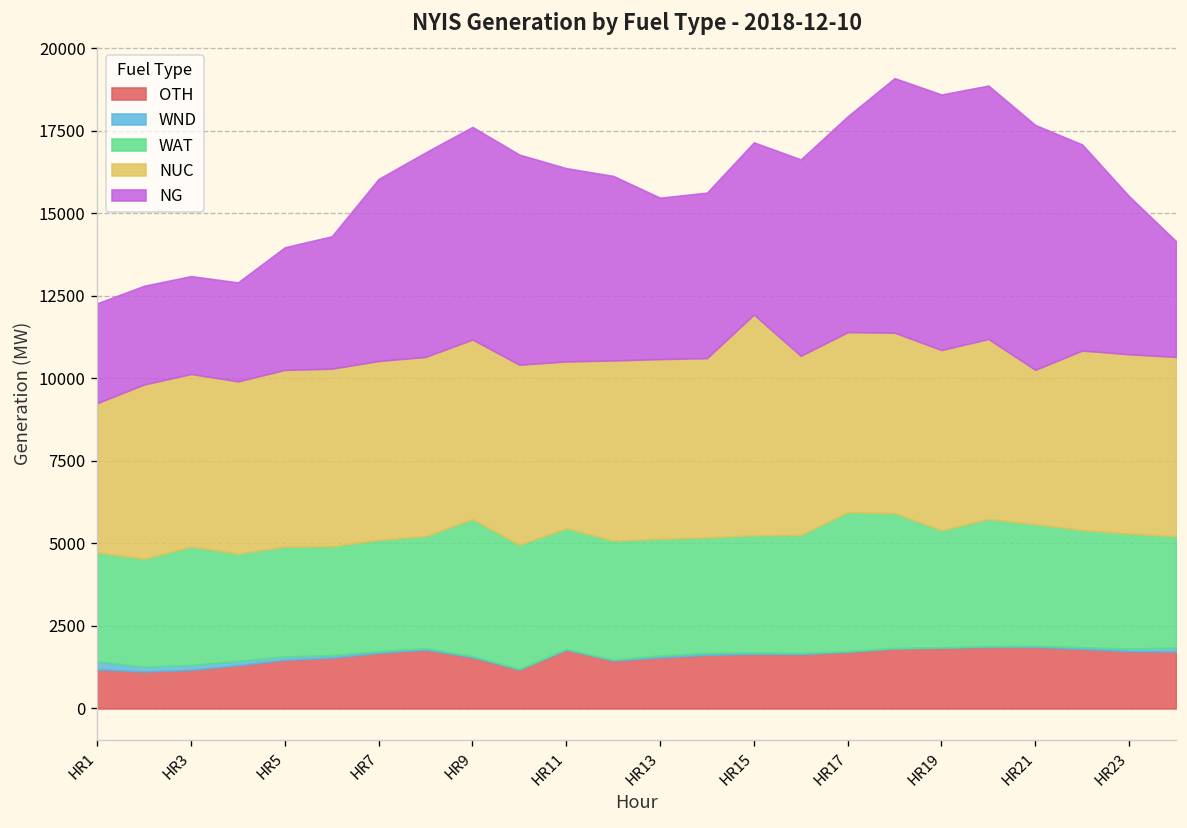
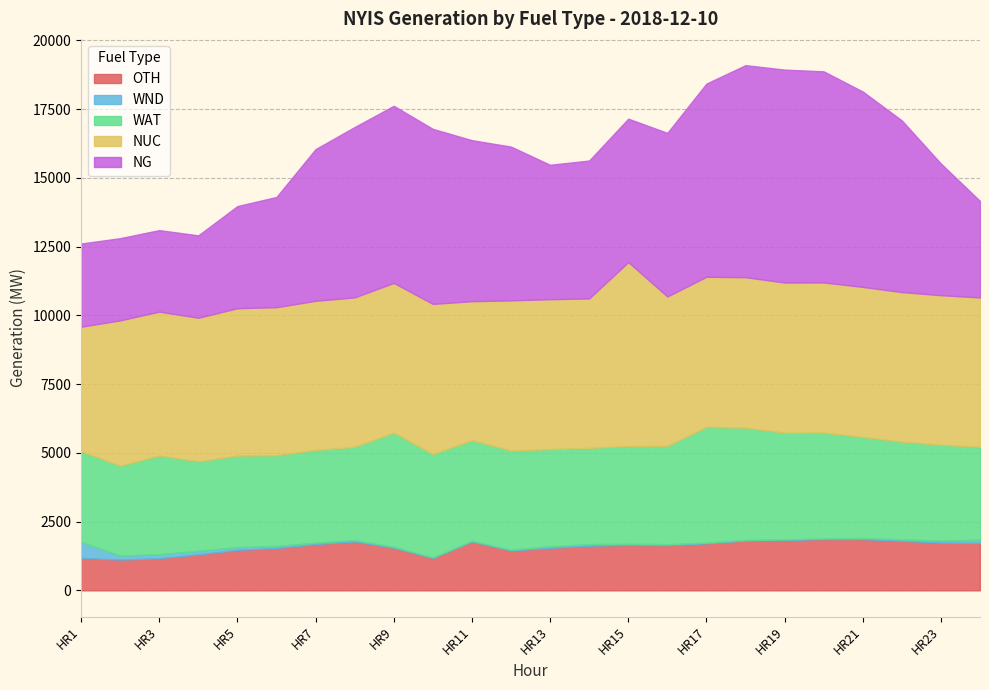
WND, HR1: 200 -> 600
NG, HR17: 6500 -> 7000
WAT, HR19: 3600 -> 3900
NUC, HR21: 4700 -> 5500
NG, HR21: 7400 -> 7100
